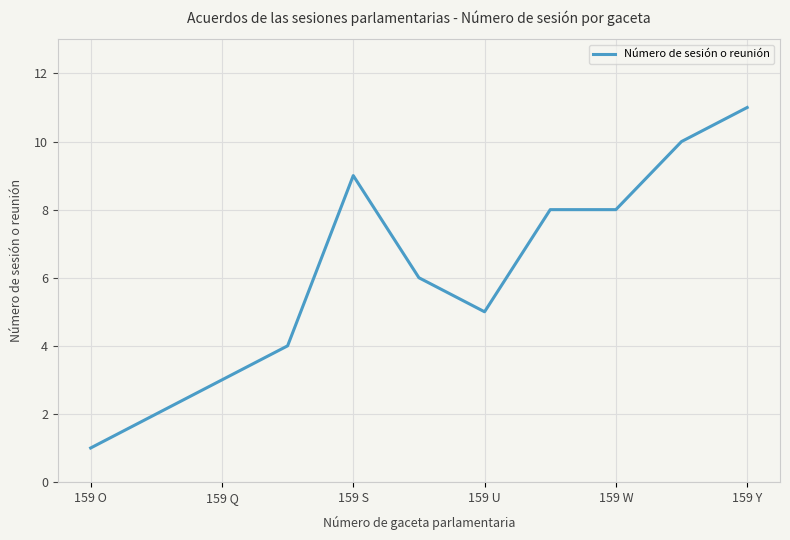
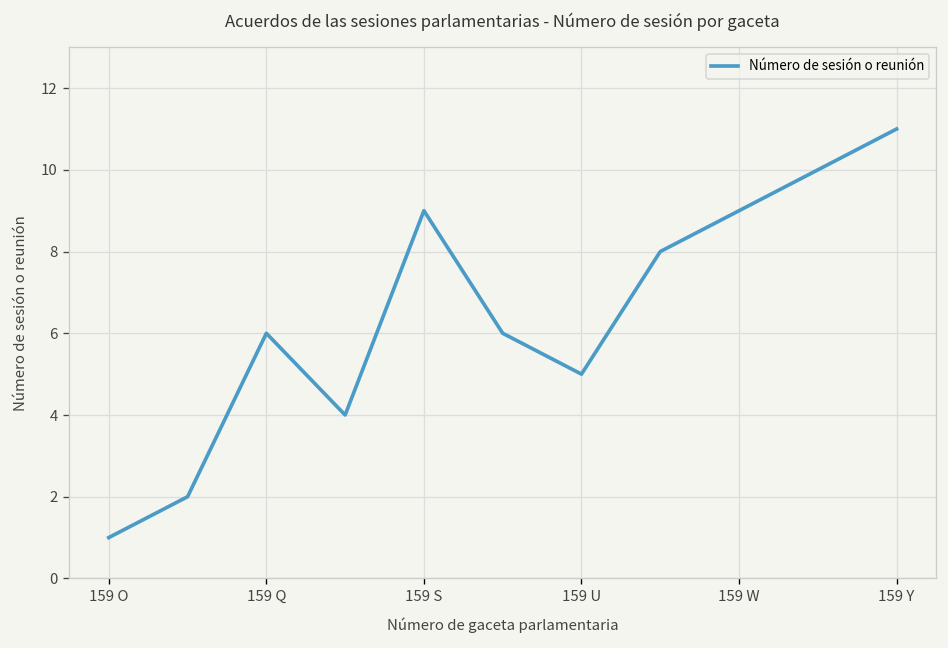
159 Q: 3 -> 6
159 W: 8 -> 9
